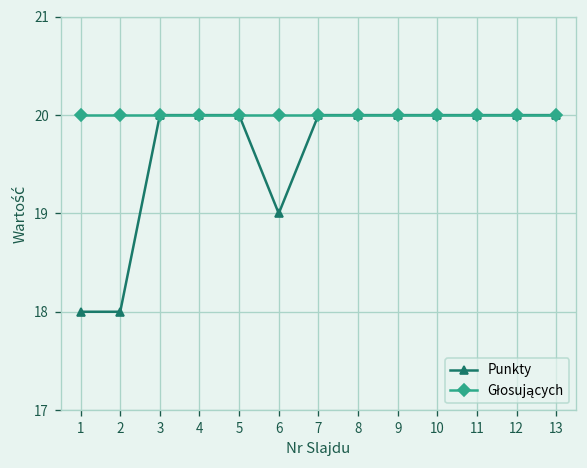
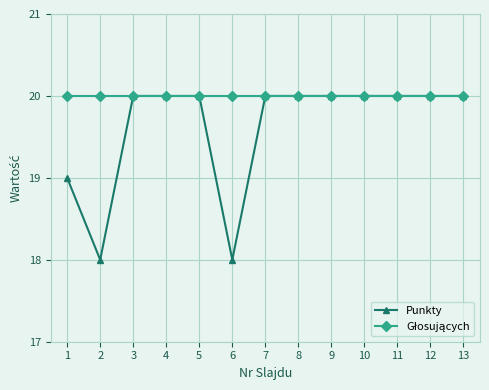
Punkty, 1: 18 -> 19
Punkty, 6: 19 -> 18
